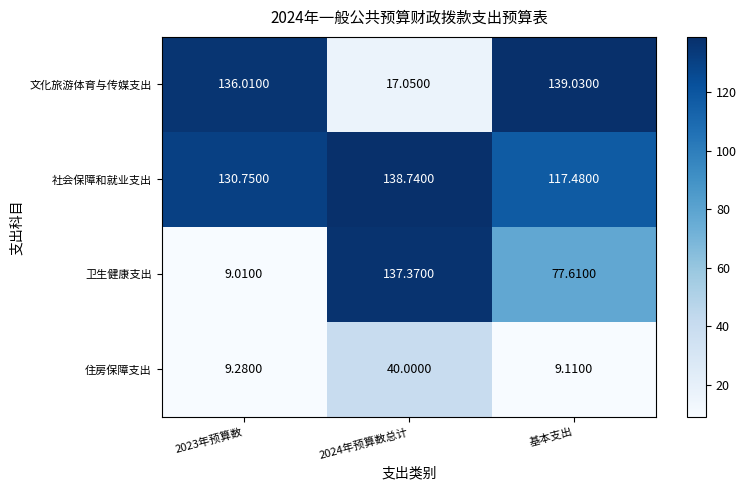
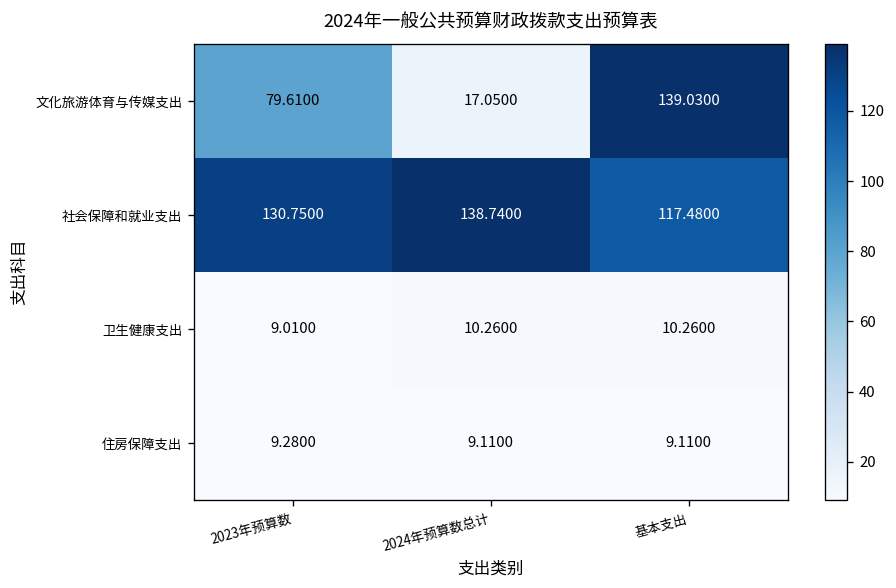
文化旅游体育与传媒支出, 2023年预算数: 136.0100 -> 79.6100
卫生健康支出, 2024年预算数总计: 137.3700 -> 10.2600
卫生健康支出, 基本支出: 77.6100 -> 10.2600
住房保障支出, 2024年预算数总计: 40.0000 -> 9.1100
